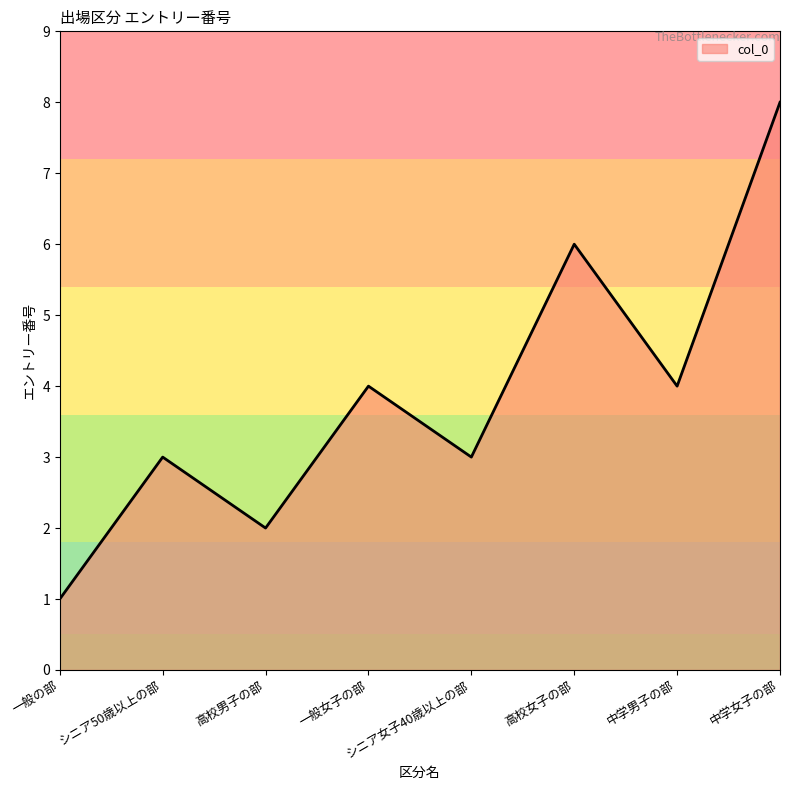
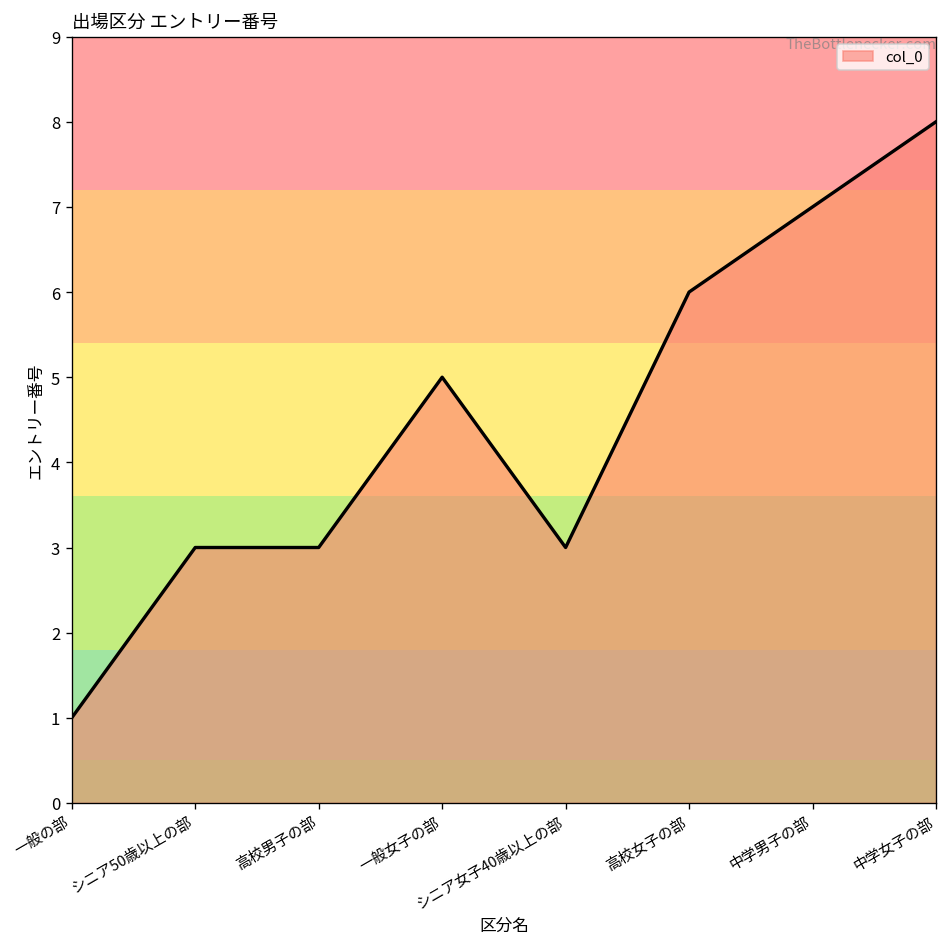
高校男子の部: 2 -> 3
一般女子の部: 4 -> 5
中学男子の部: 4 -> 7
